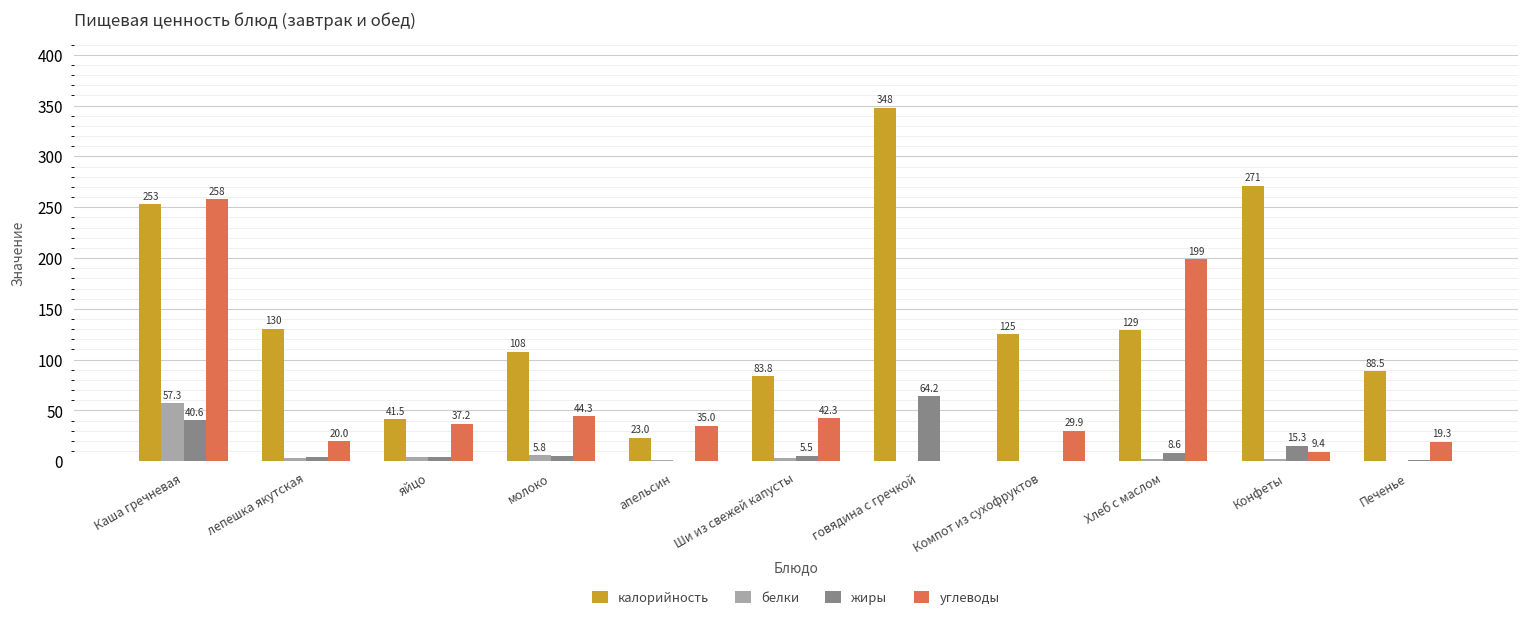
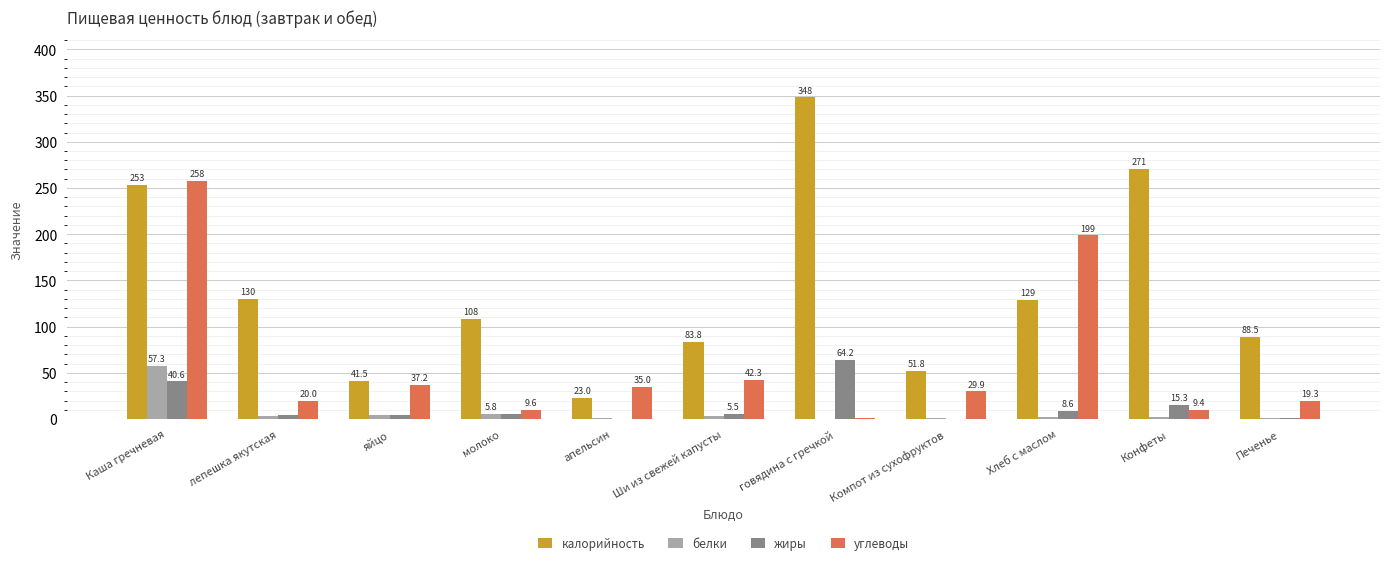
углеводы, молоко: 44.3 -> 9.6
калорийность, Компот из сухофруктов: 125 -> 51.8
